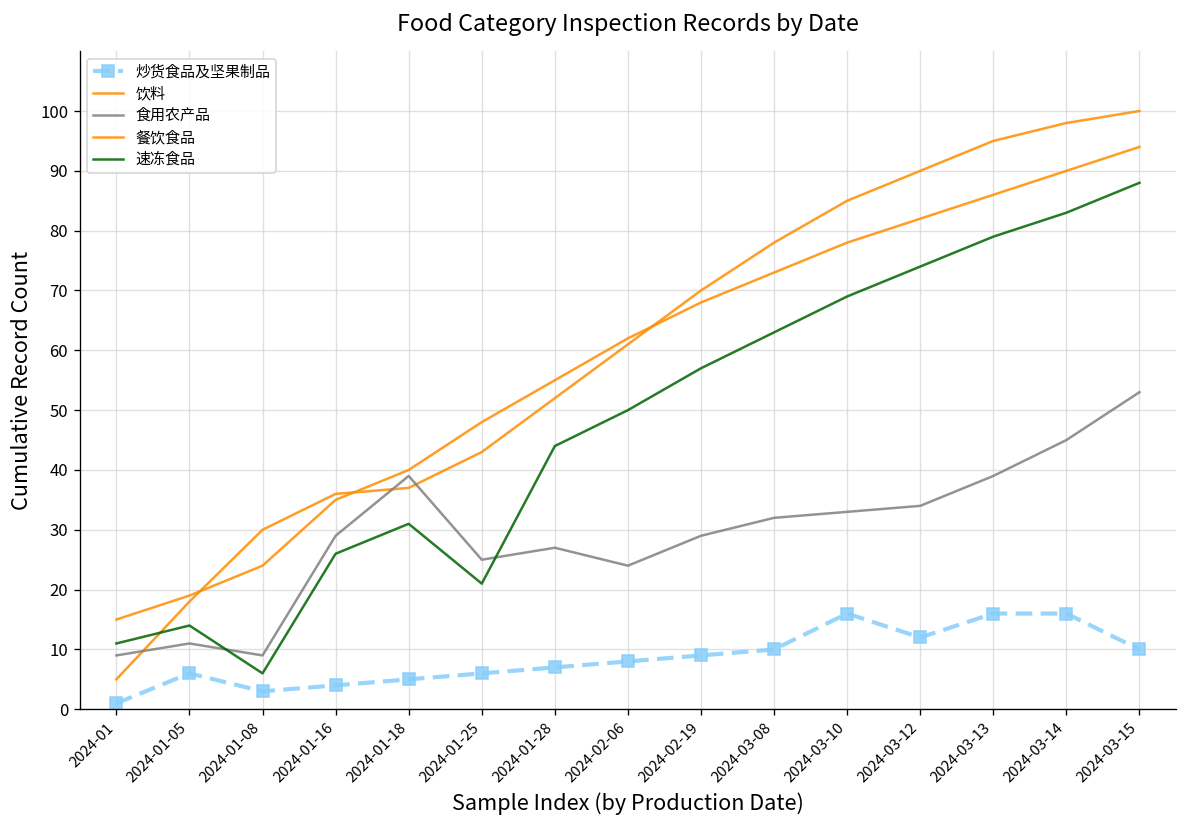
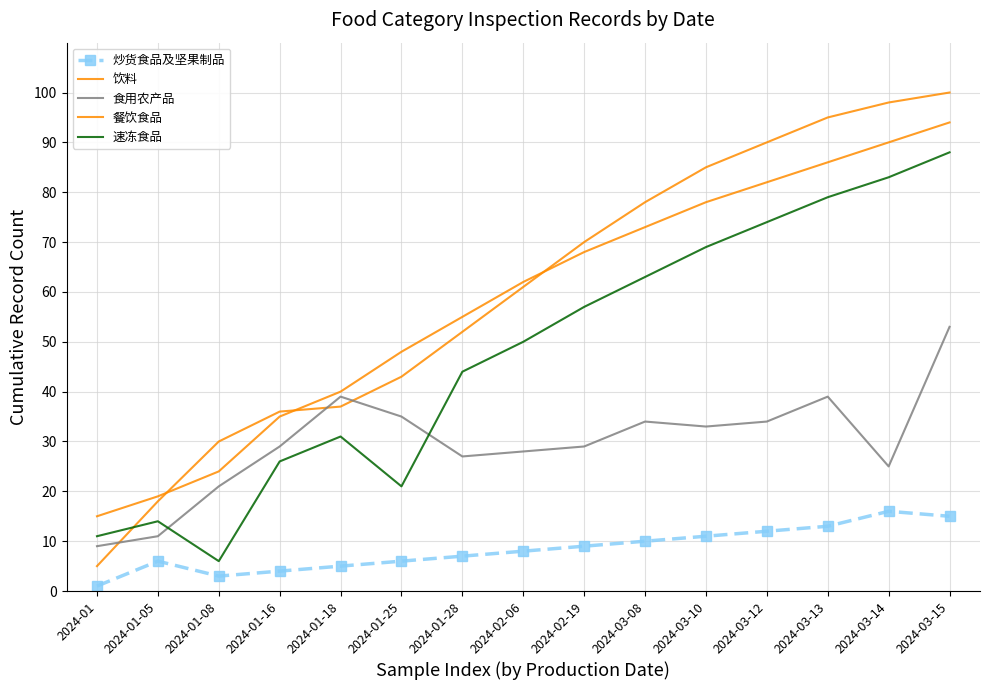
食用农产品, 2024-01-08: 9 -> 21
食用农产品, 2024-01-25: 25 -> 35
食用农产品, 2024-02-06: 24 -> 28
食用农产品, 2024-03-08: 32 -> 34
炒货食品及坚果制品, 2024-03-10: 16 -> 11
炒货食品及坚果制品, 2024-03-13: 16 -> 13
食用农产品, 2024-03-14: 45 -> 25
炒货食品及坚果制品, 2024-03-15: 10 -> 15
